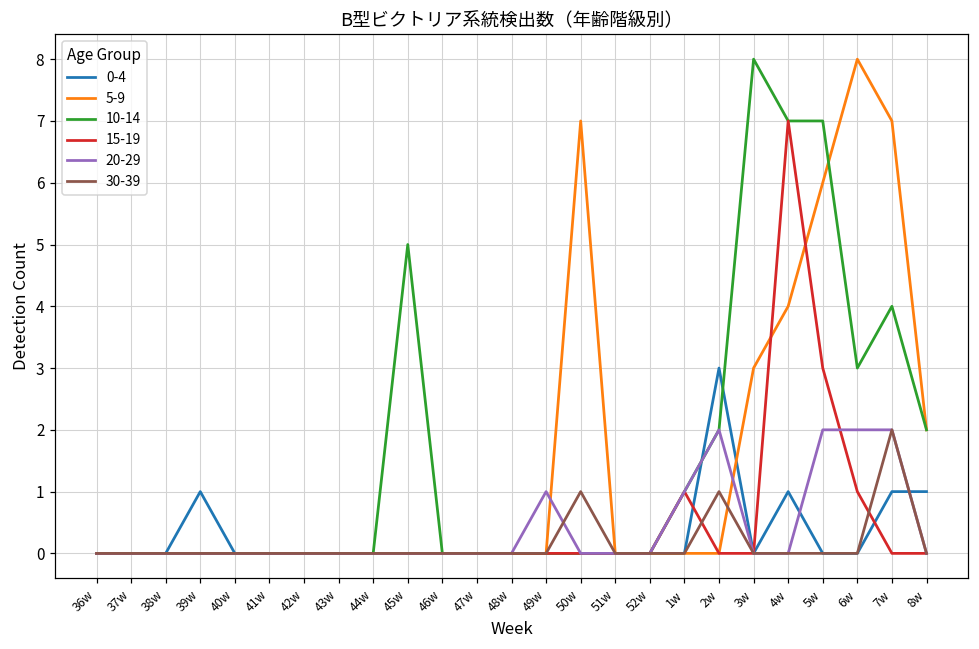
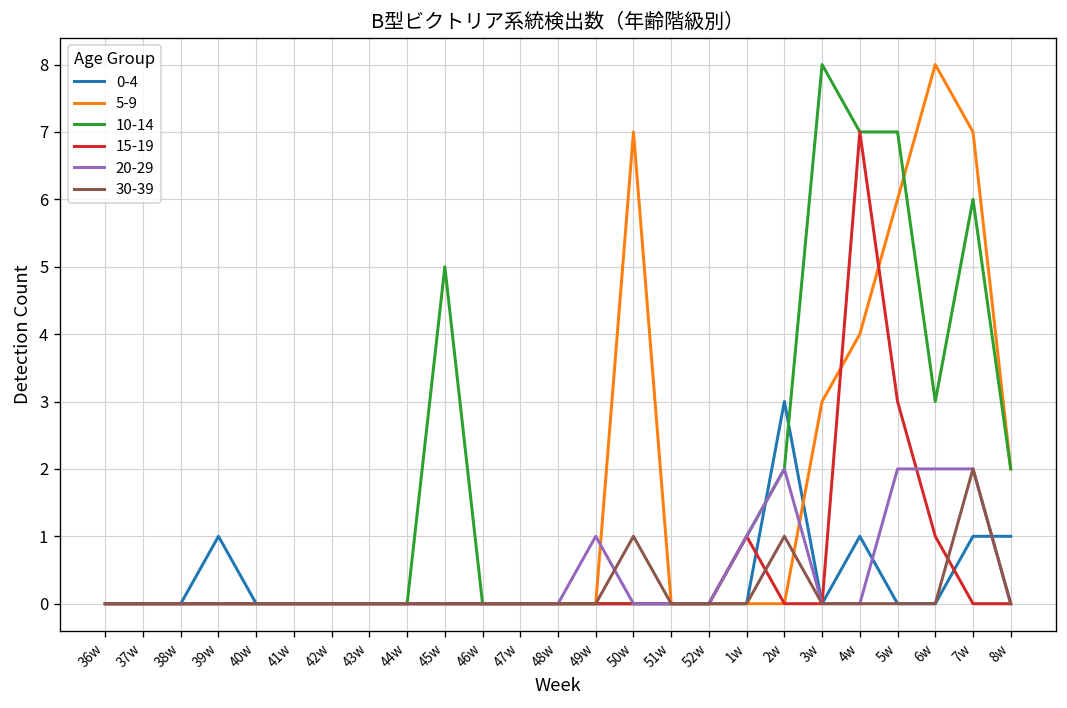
10-14, 7w: 4 -> 6
